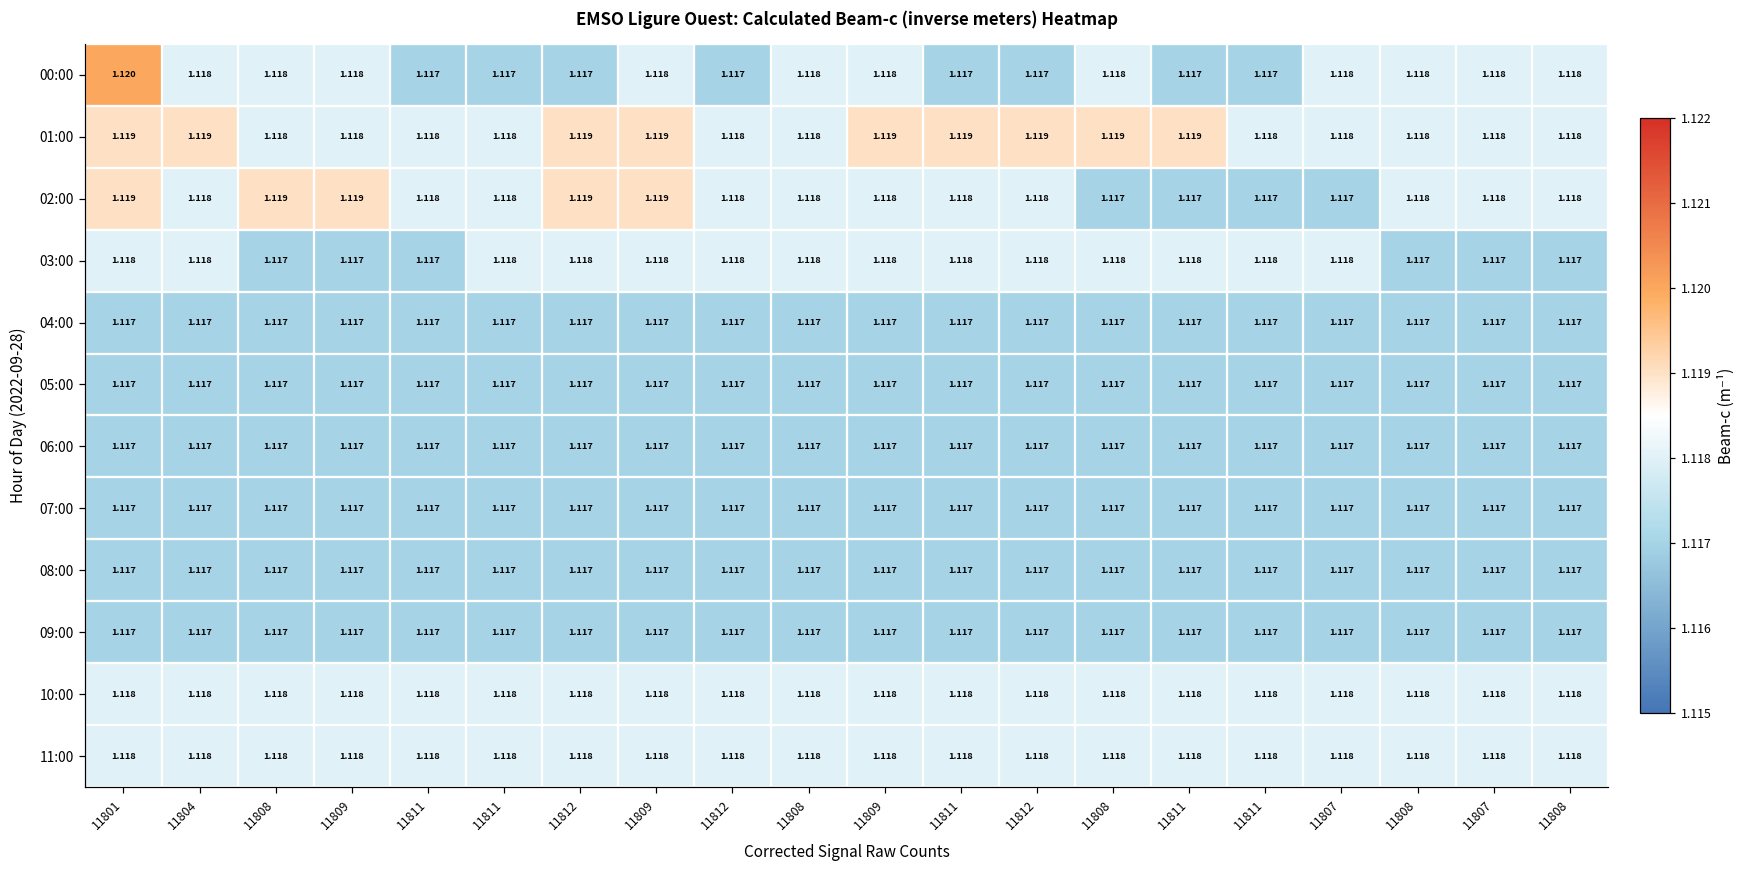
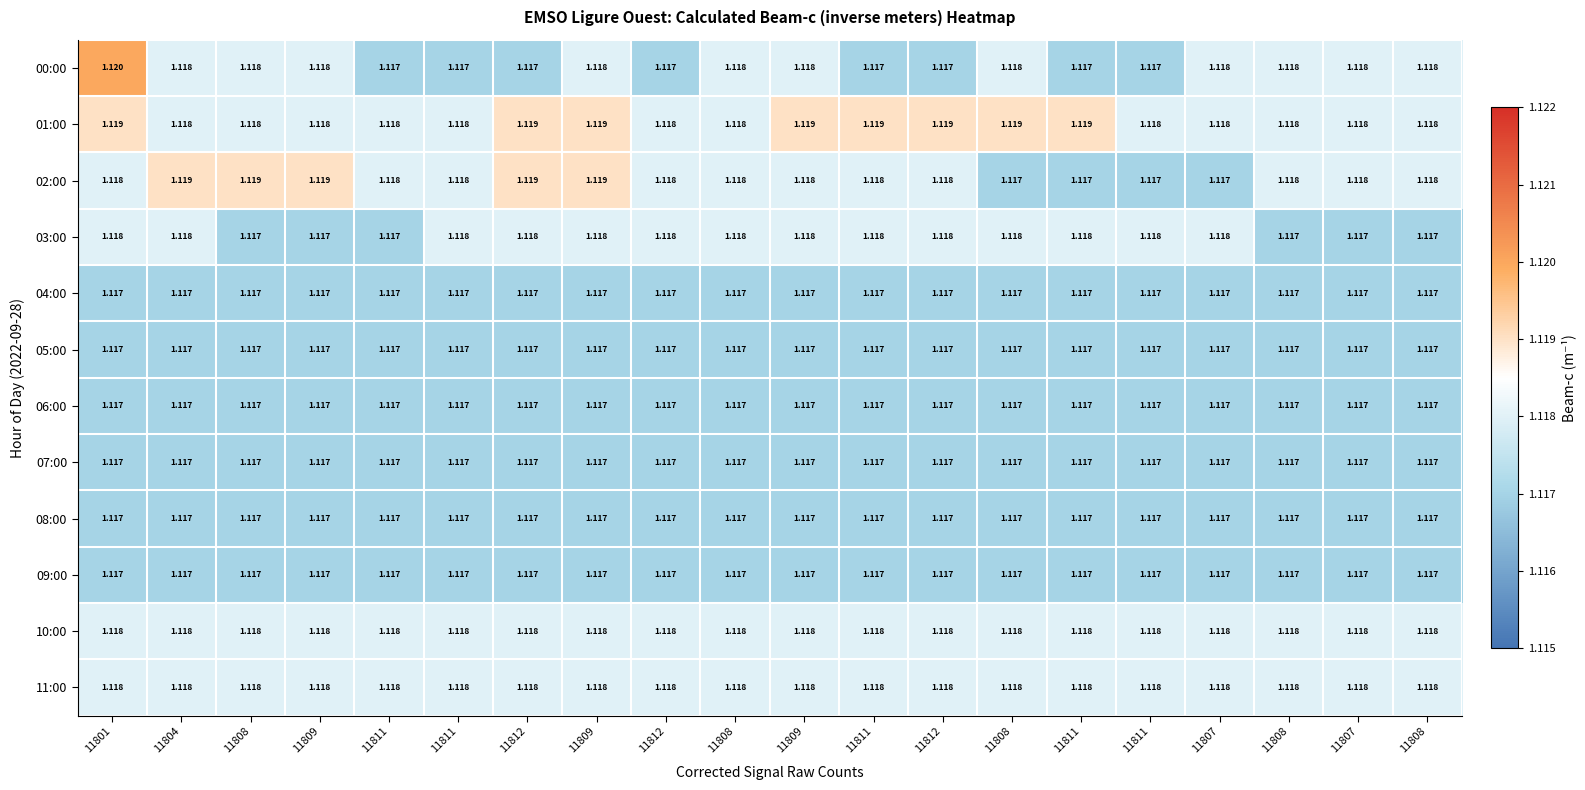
01:00, 11804: 1.119 -> 1.118
02:00, 11801: 1.119 -> 1.118
02:00, 11804: 1.118 -> 1.119
